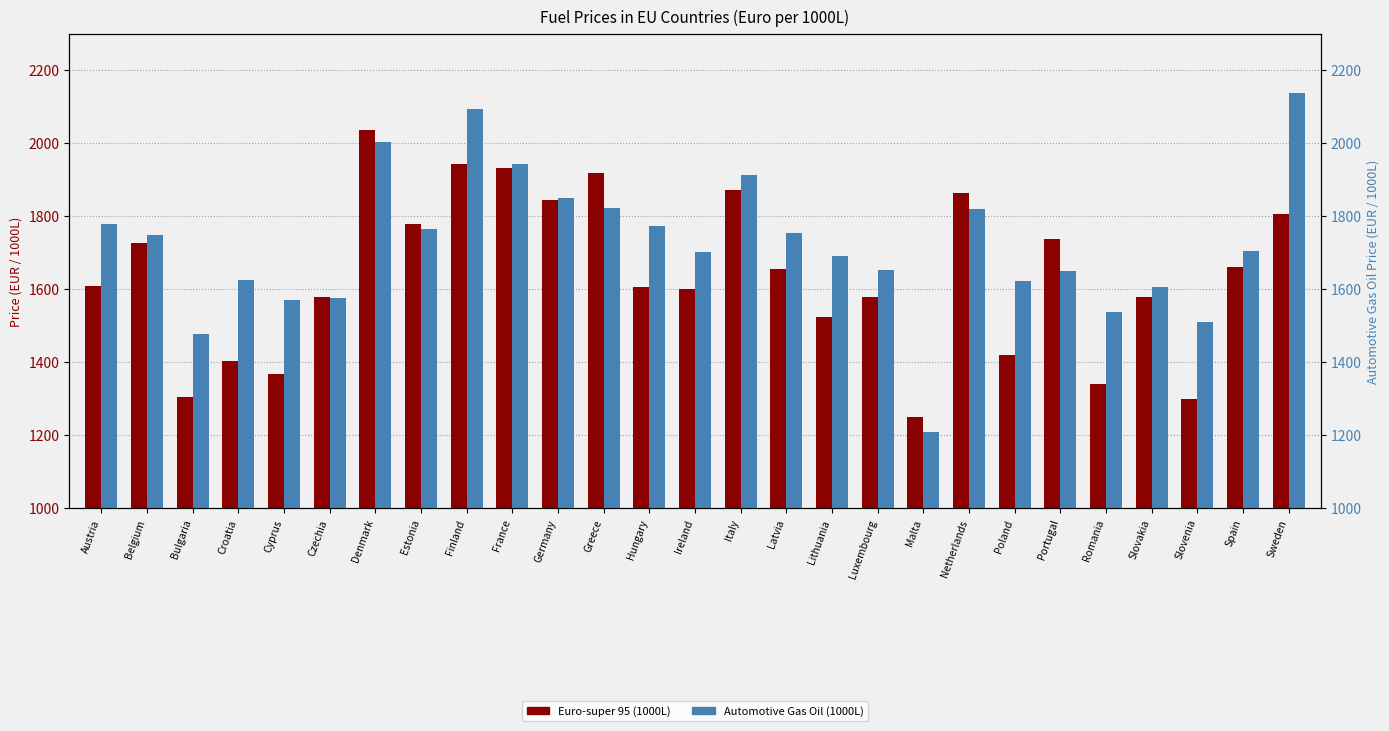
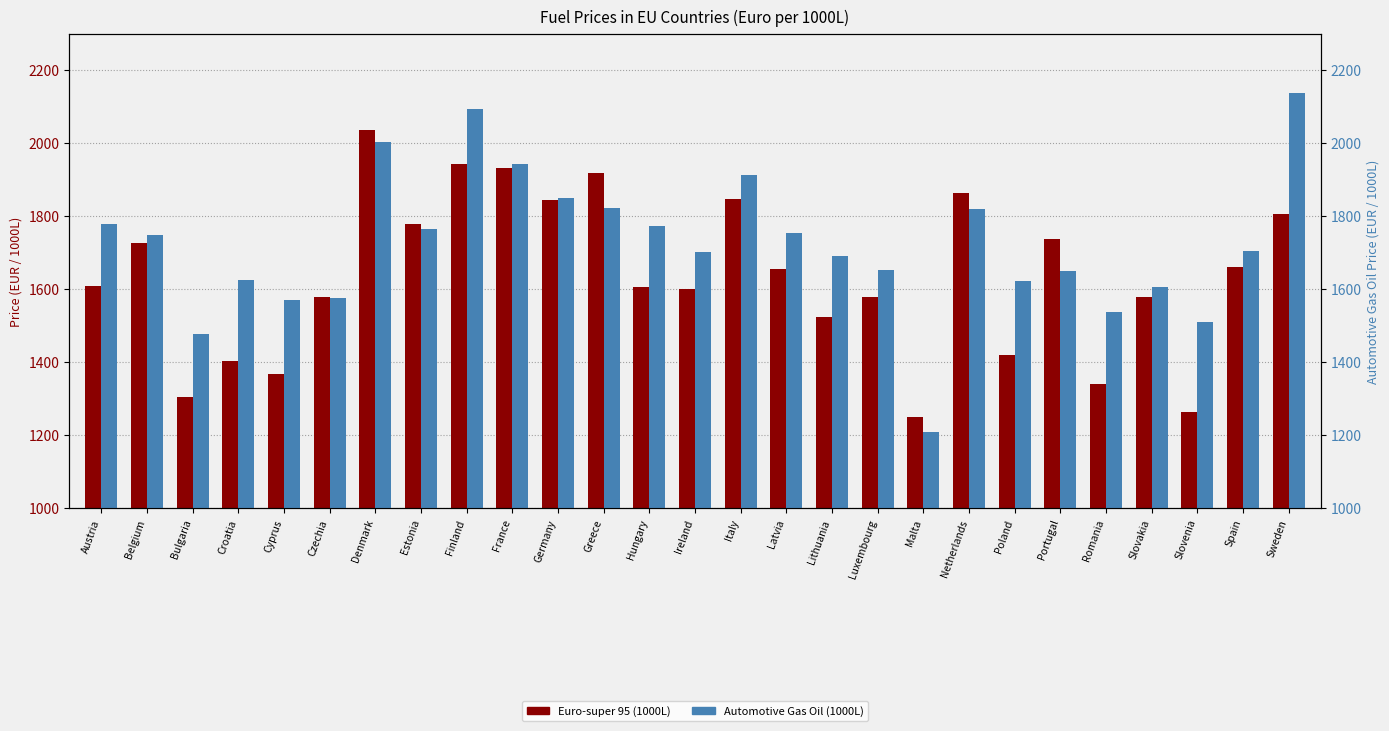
Euro-super 95 (1000L), Italy: 1870 -> 1850
Euro-super 95 (1000L), Slovenia: 1300 -> 1260
